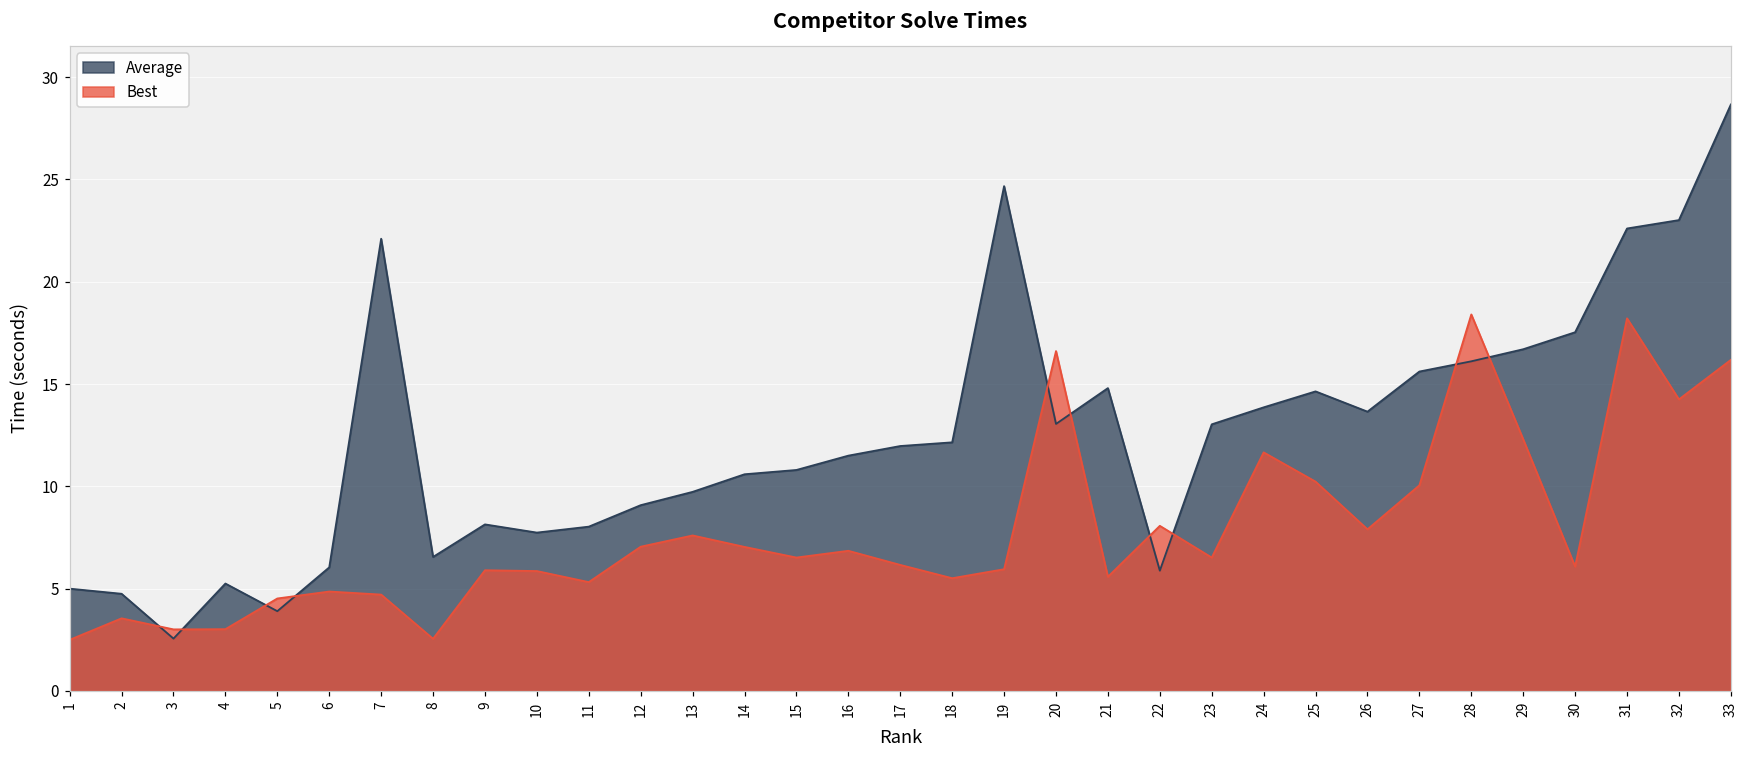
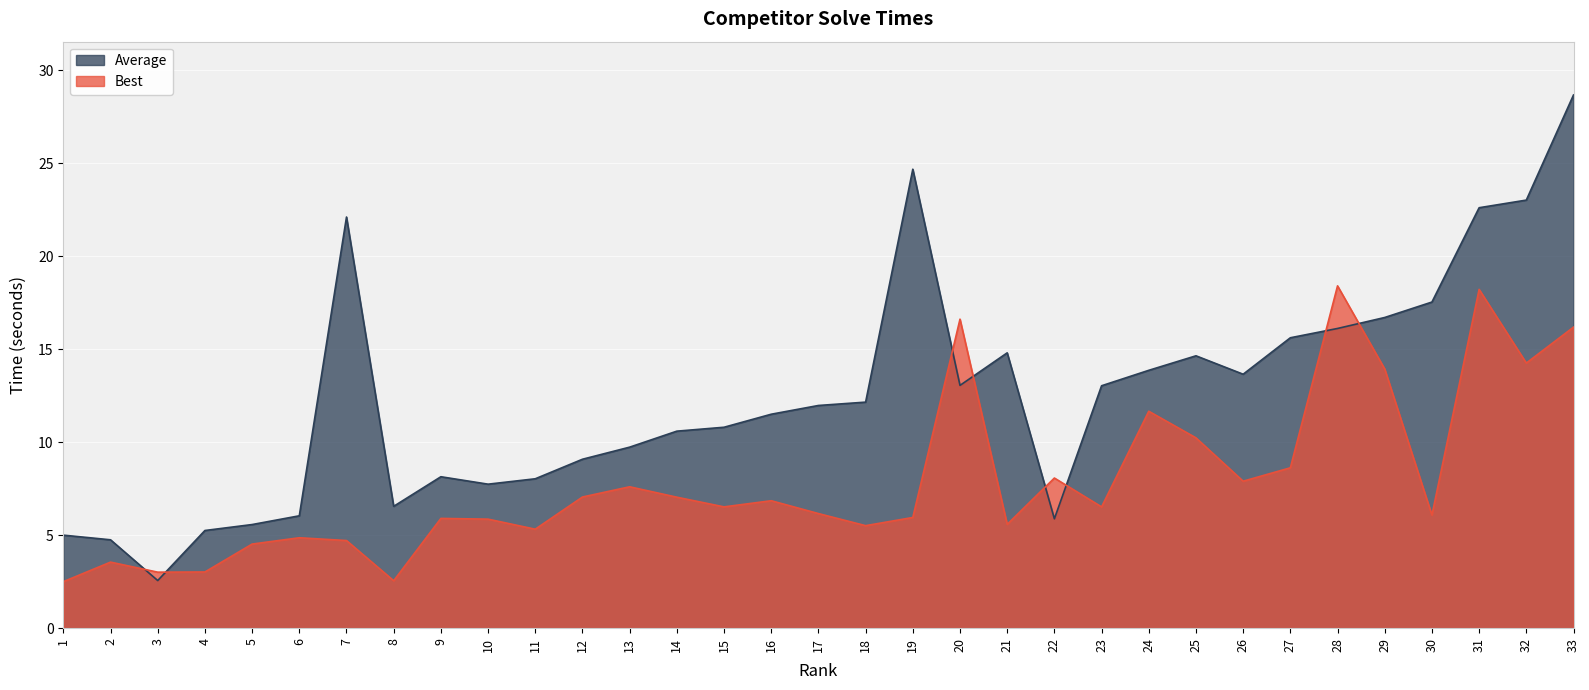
Average, 5: 3.9 -> 5.6
Best, 27: 10.1 -> 8.6
Best, 29: 12.3 -> 13.9
